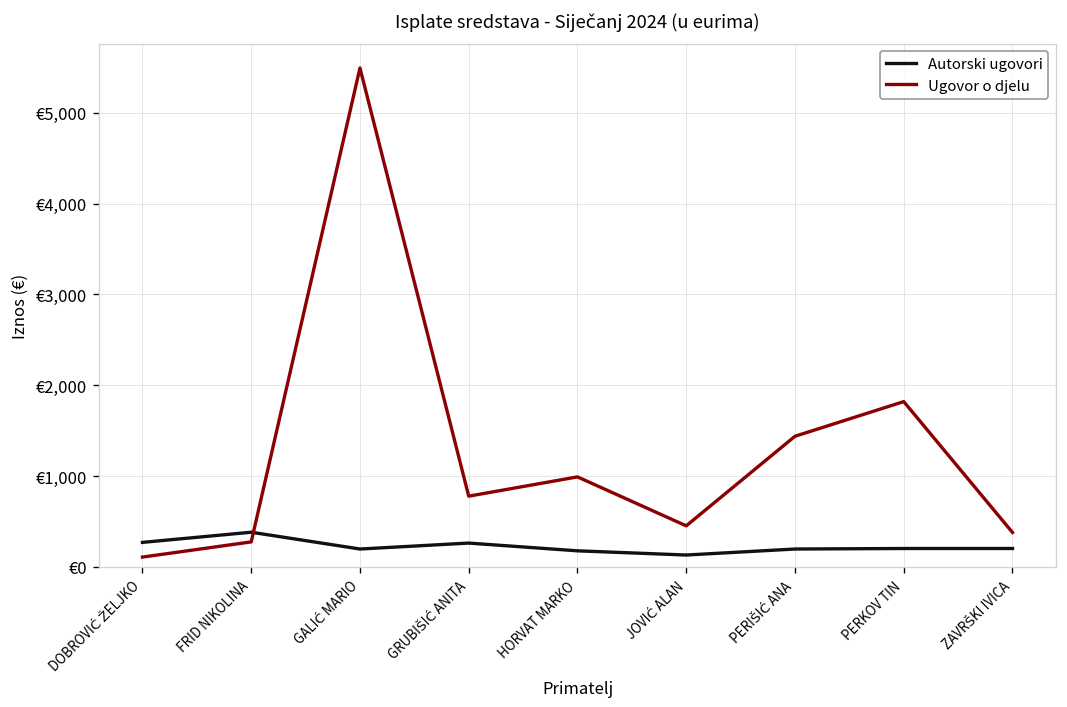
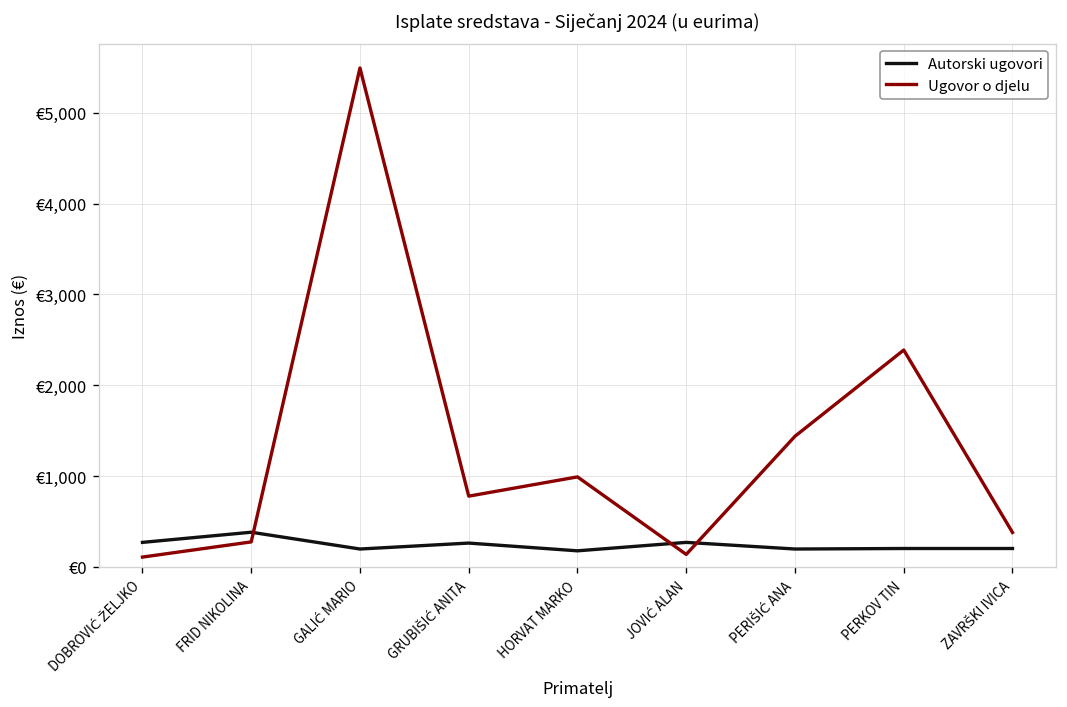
Autorski ugovori, JOVIĆ ALAN: €100 -> €300
Ugovor o djelu, JOVIĆ ALAN: €500 -> €100
Ugovor o djelu, PERKOV TIN: €1,800 -> €2,400
